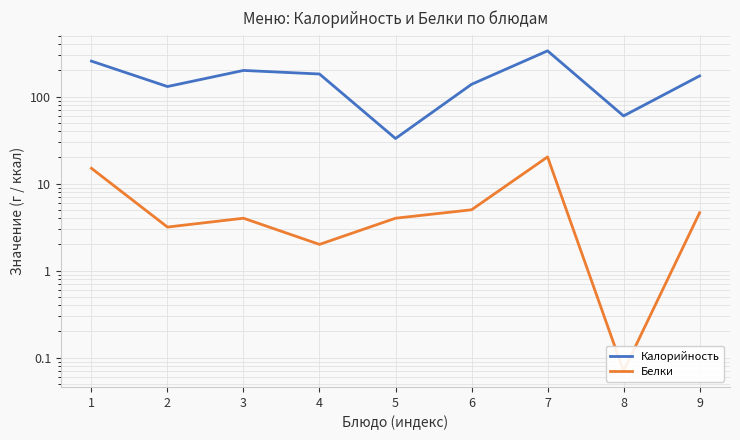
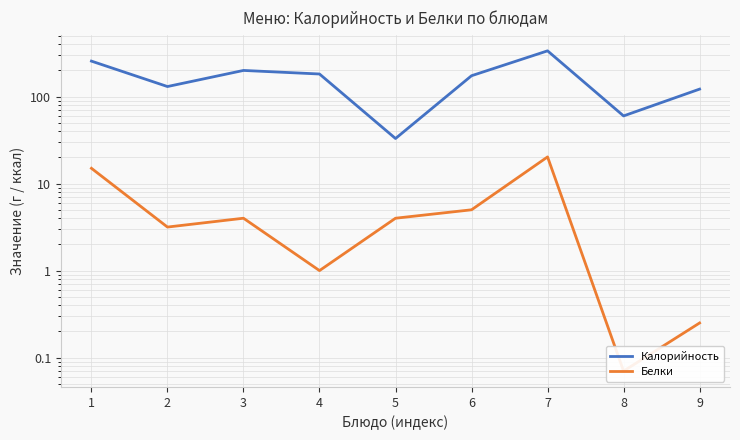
Белки, 4: 2 -> 1
Калорийность, 6: 140 -> 170
Калорийность, 9: 170 -> 120
Белки, 9: 5 -> 0.25
